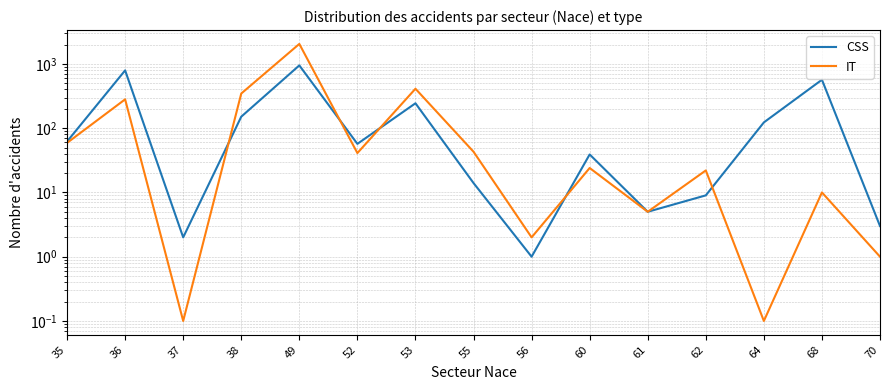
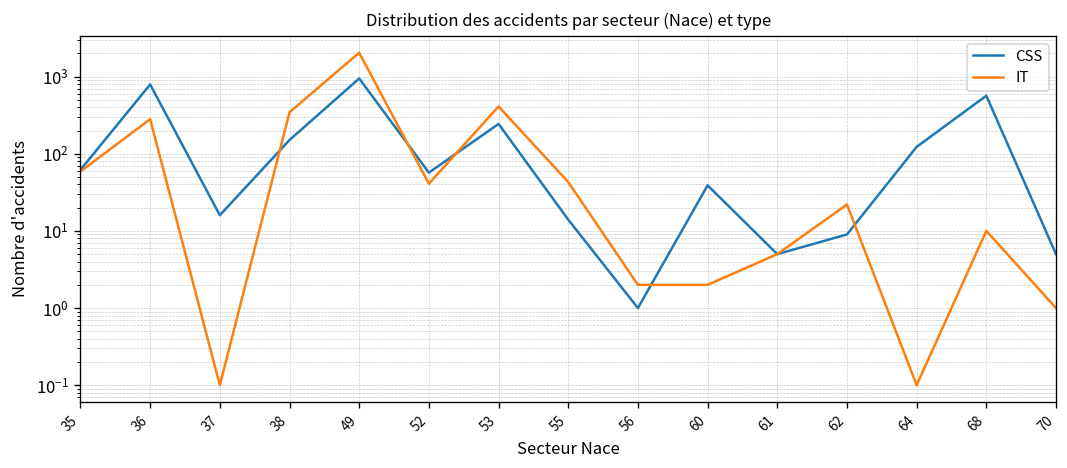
CSS, 37: 2 -> 16
IT, 60: 24 -> 2
CSS, 70: 3 -> 5
